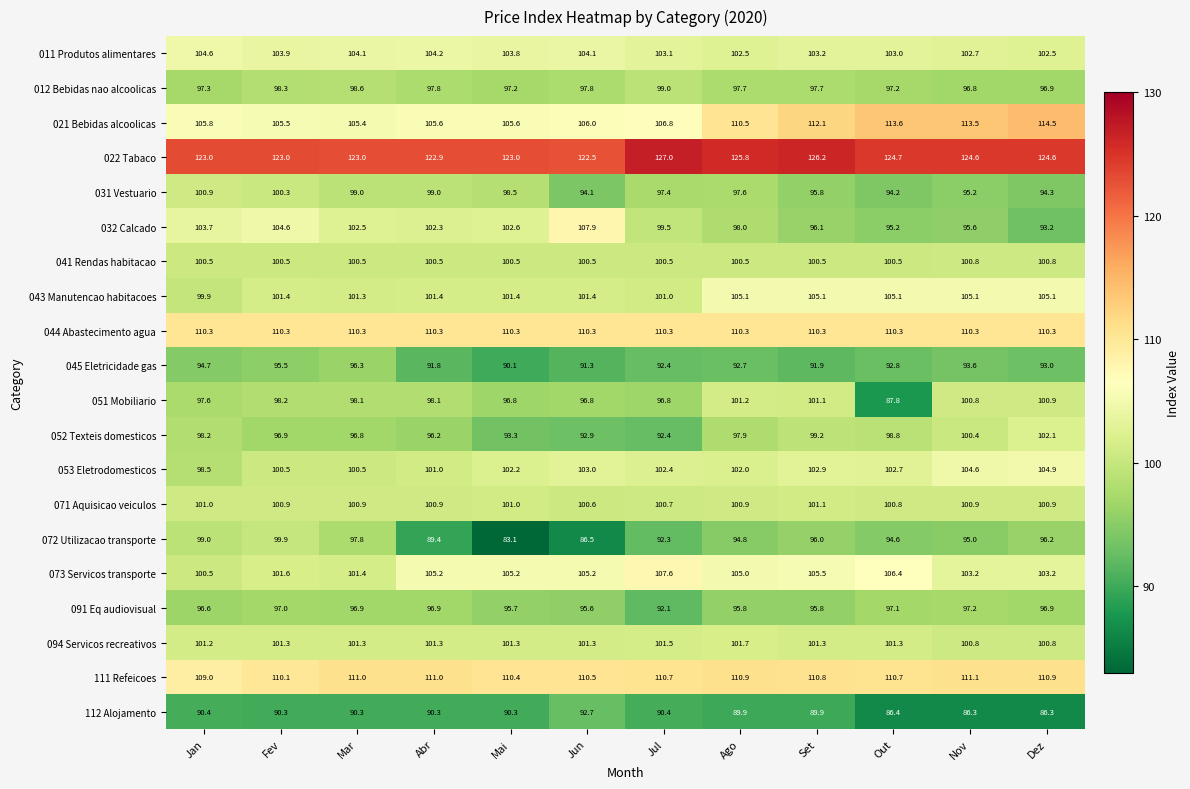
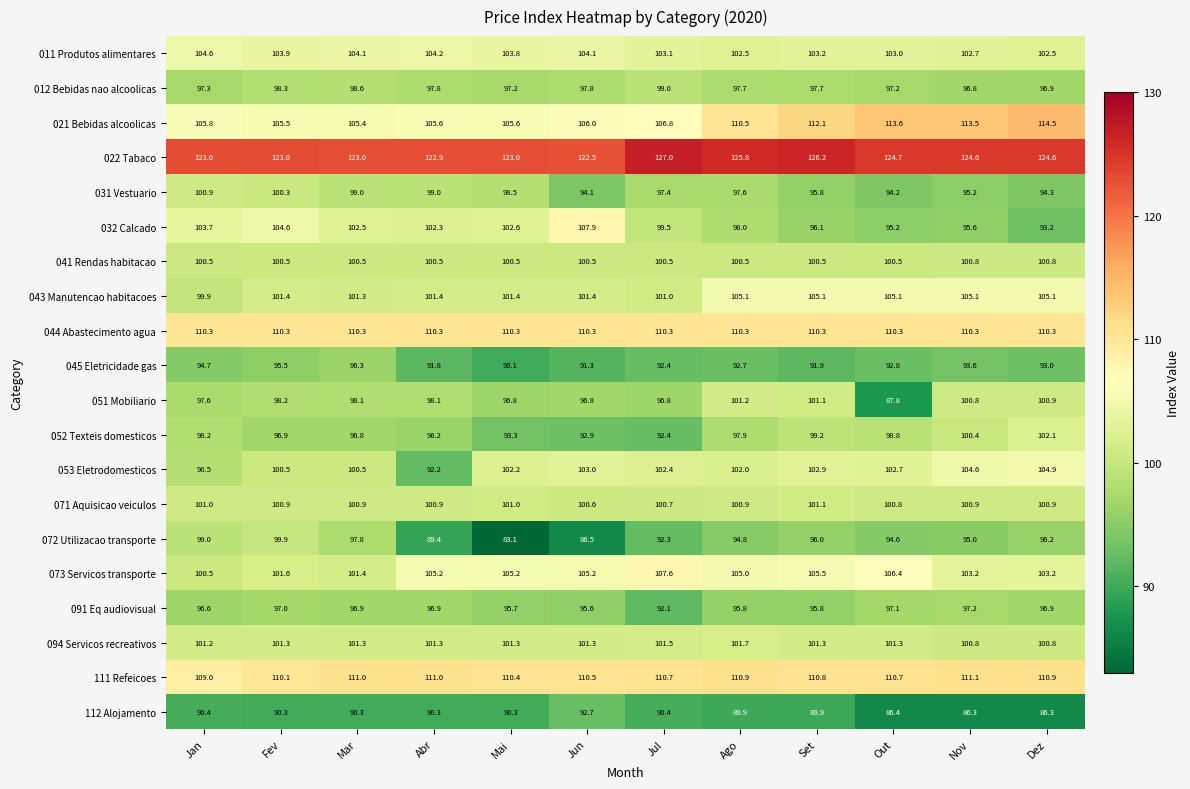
053 Eletrodomesticos, Abr: 101.0 -> 92.2
